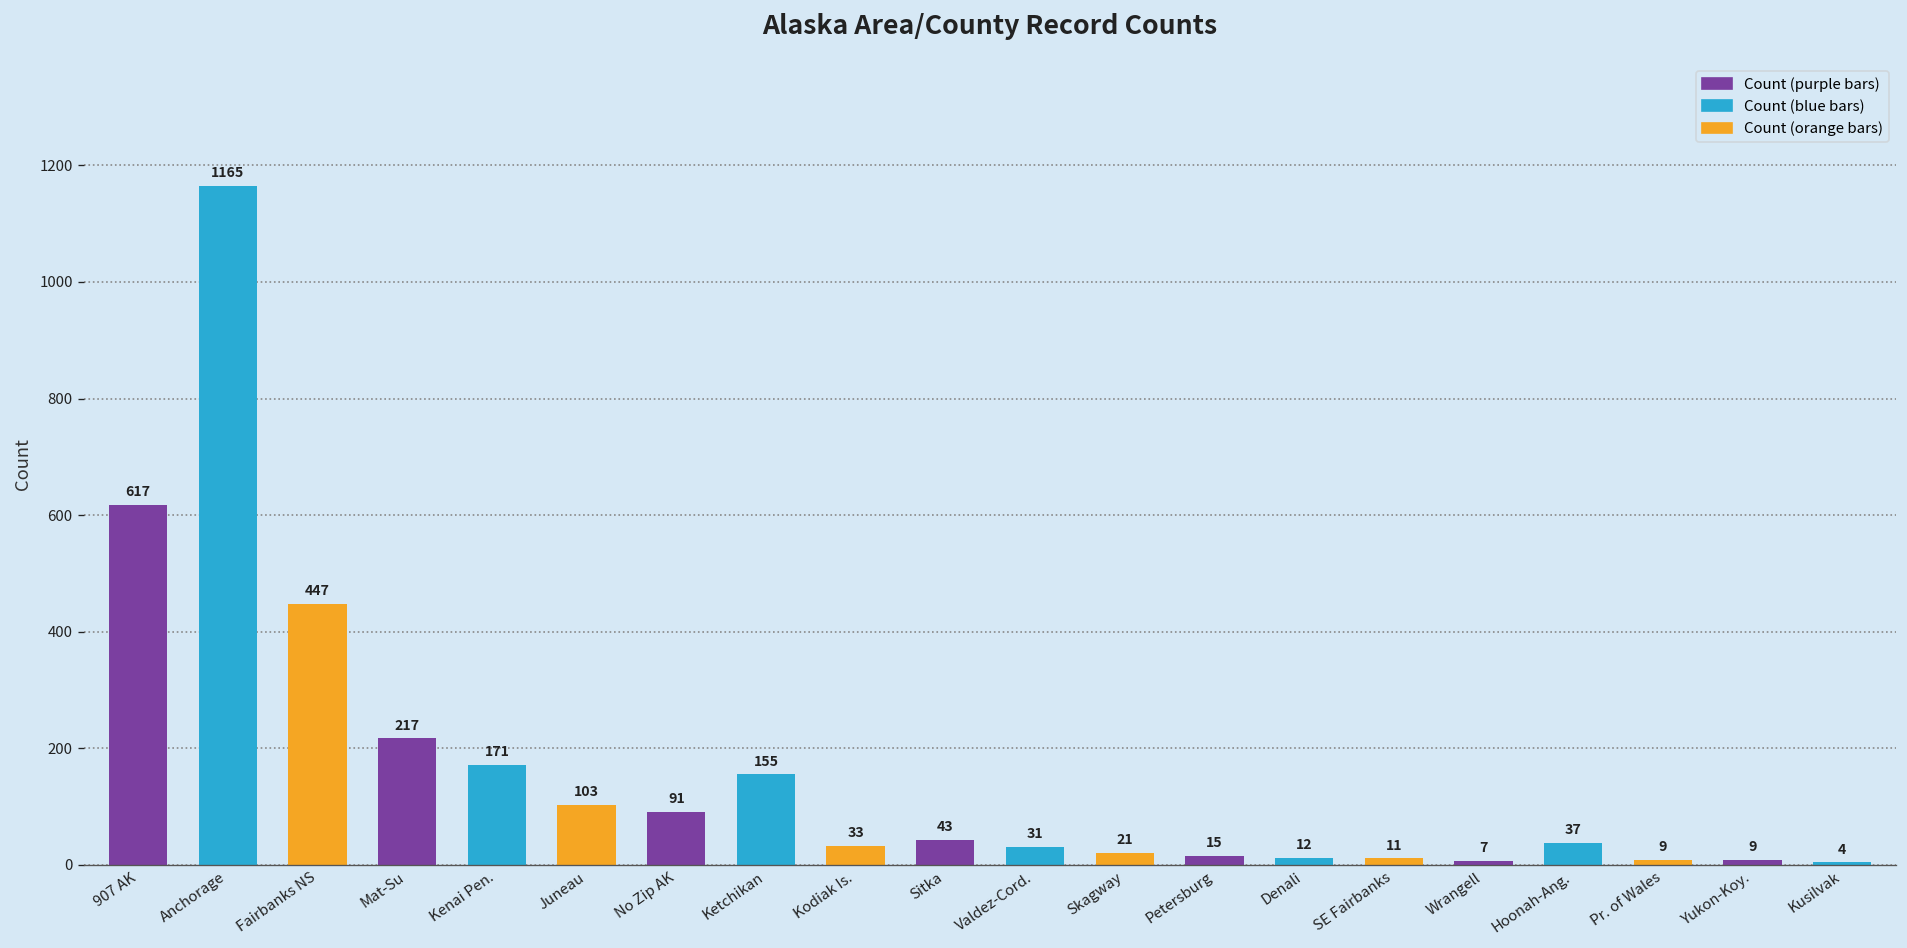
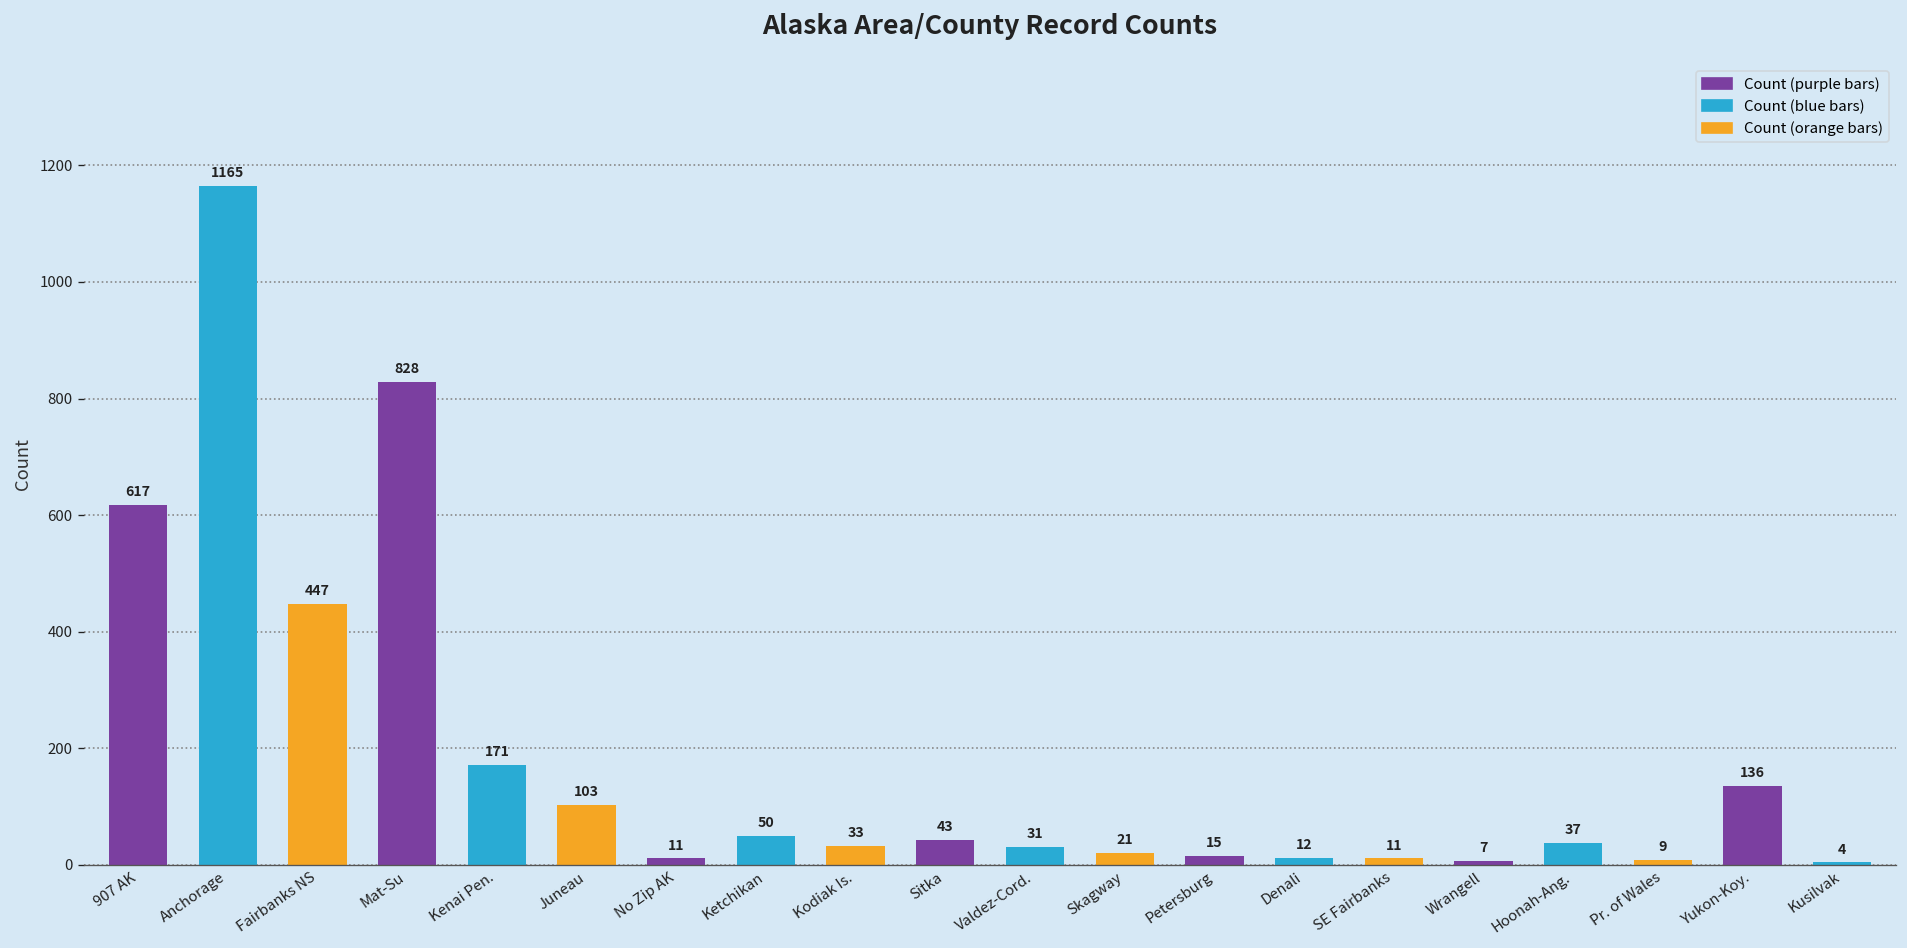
Mat-Su: 217 -> 828
No Zip AK: 91 -> 11
Ketchikan: 155 -> 50
Yukon-Koy.: 9 -> 136
